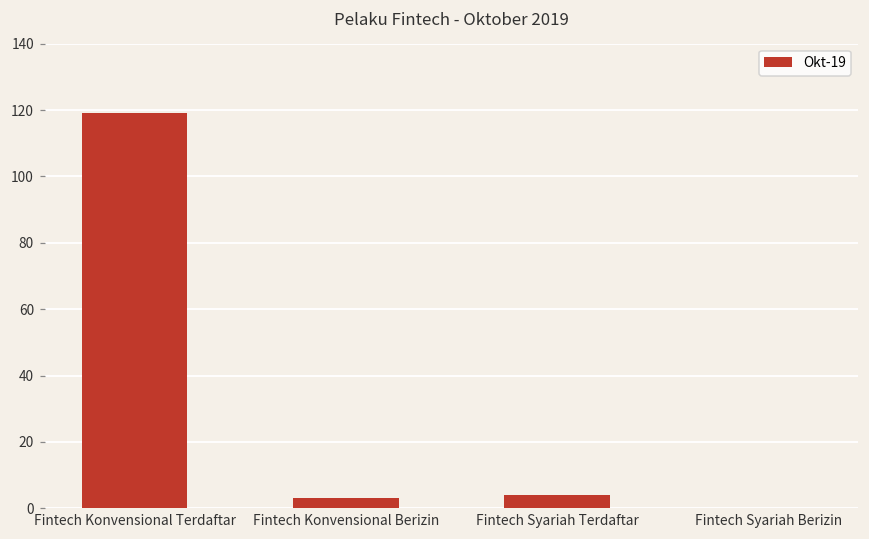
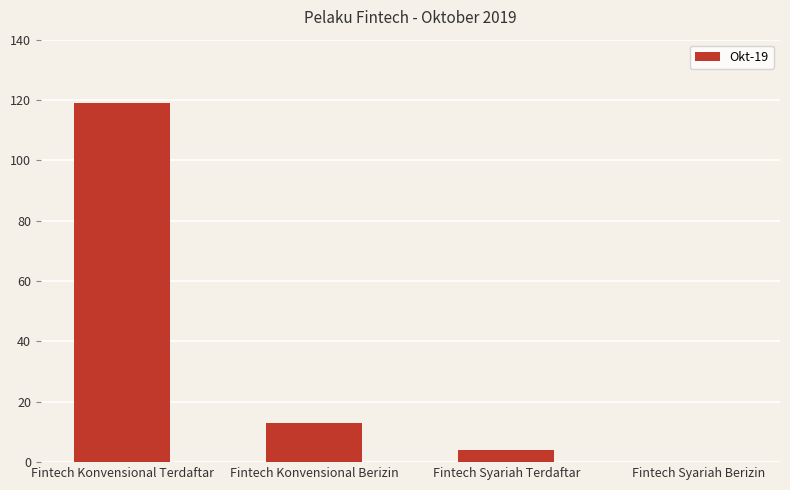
Fintech Konvensional Berizin: 3 -> 13
